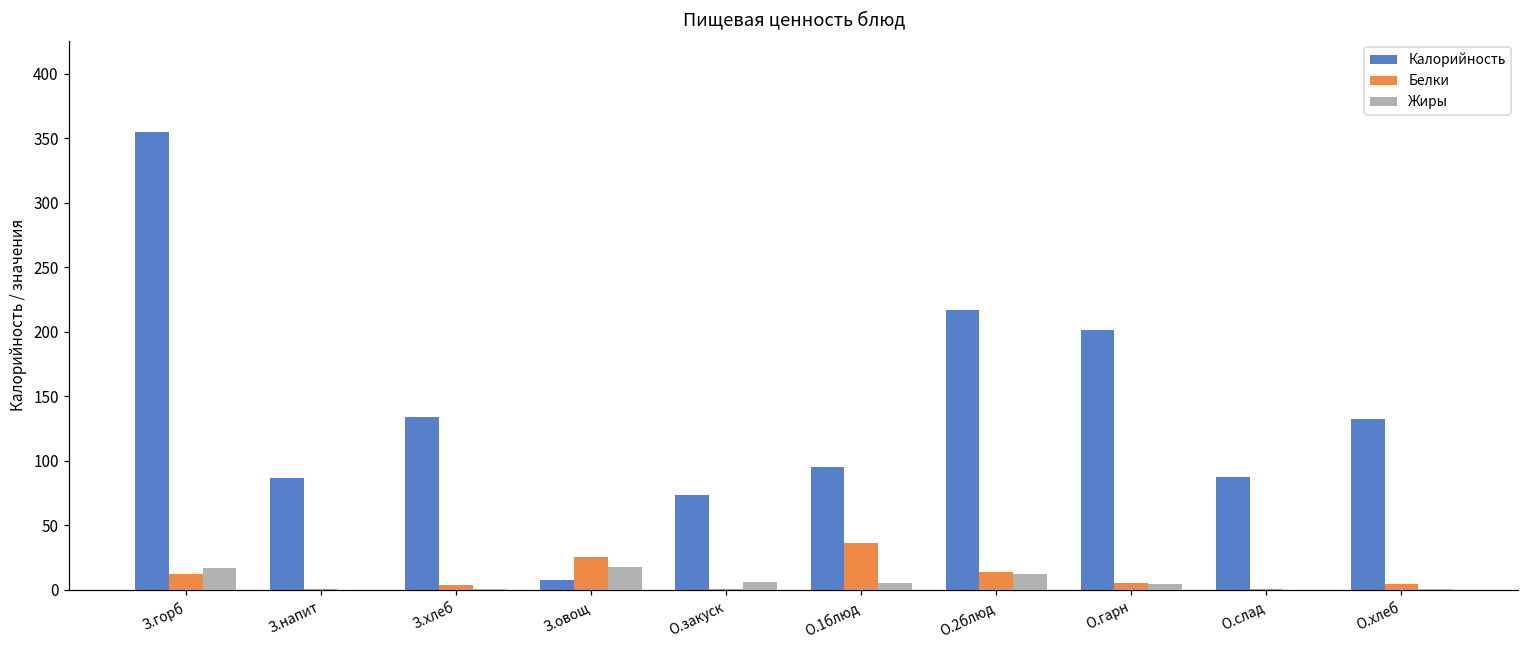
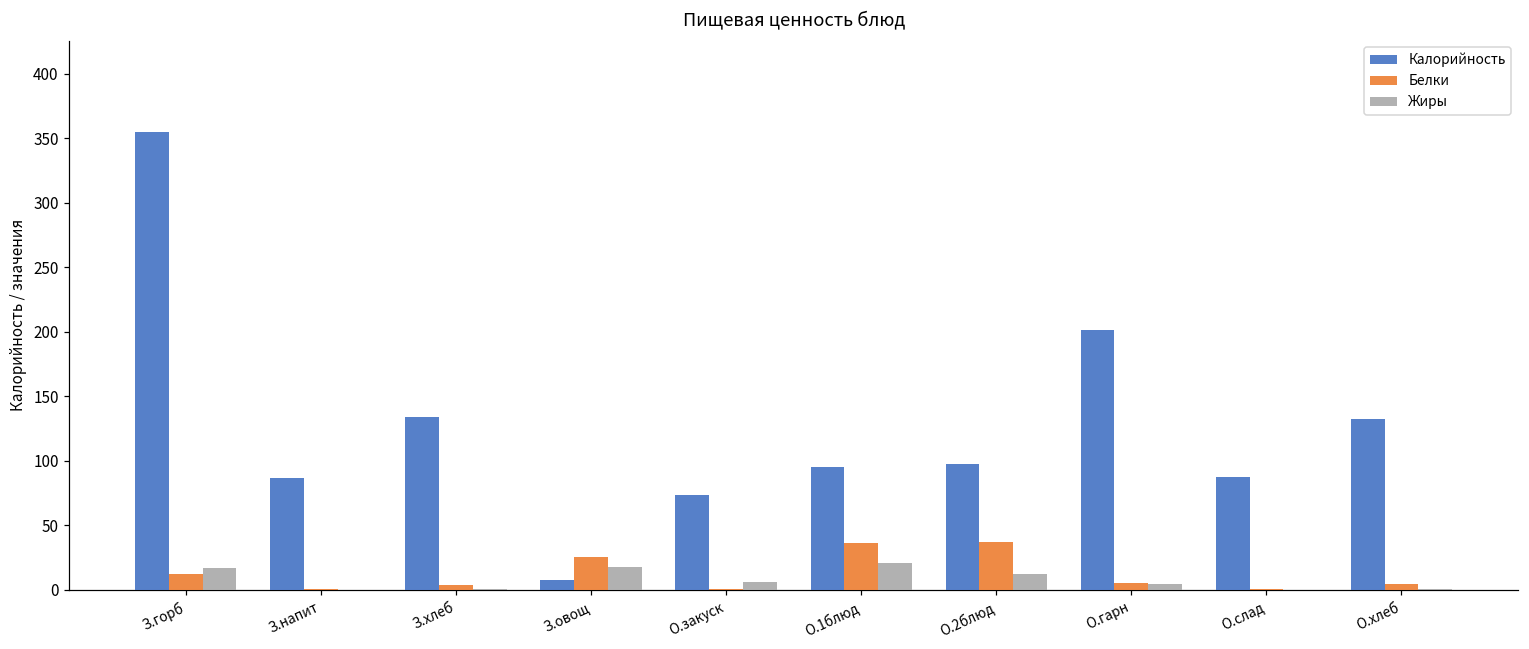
Жиры, О.1блюд: 5 -> 21
Калорийность, О.2блюд: 217 -> 98
Белки, О.2блюд: 14 -> 37
